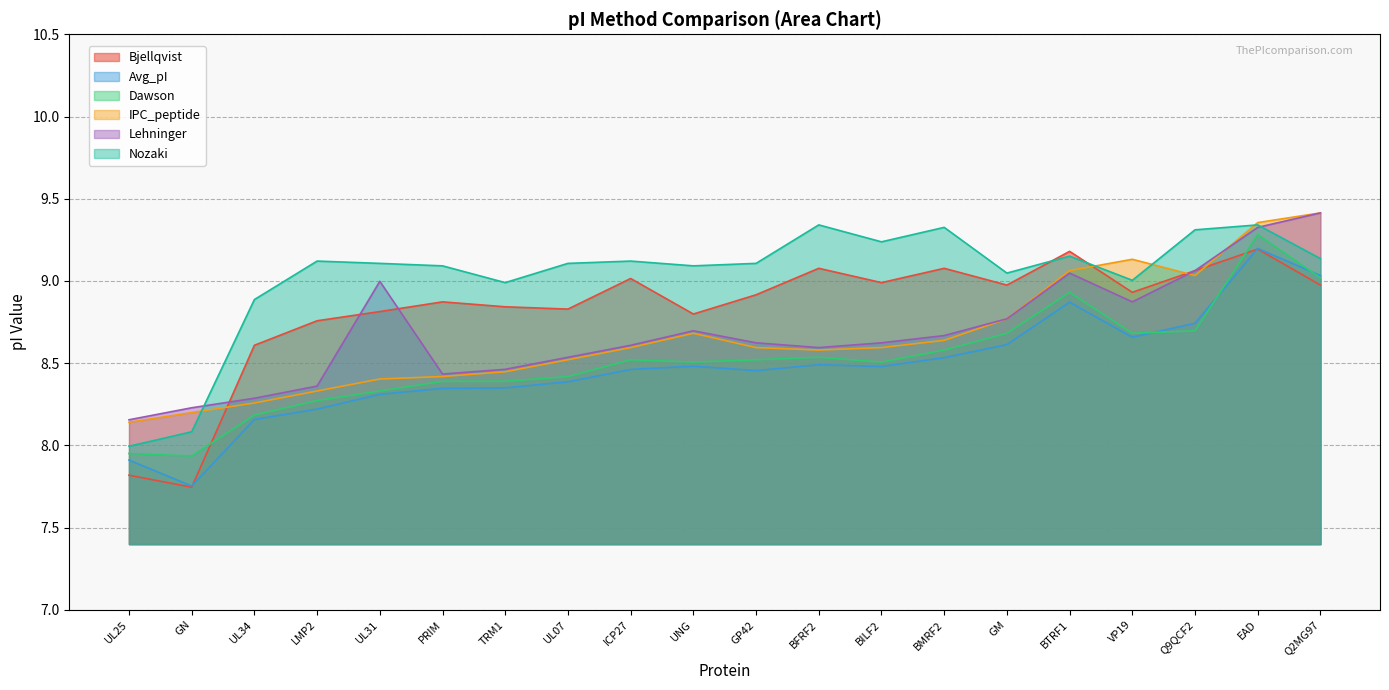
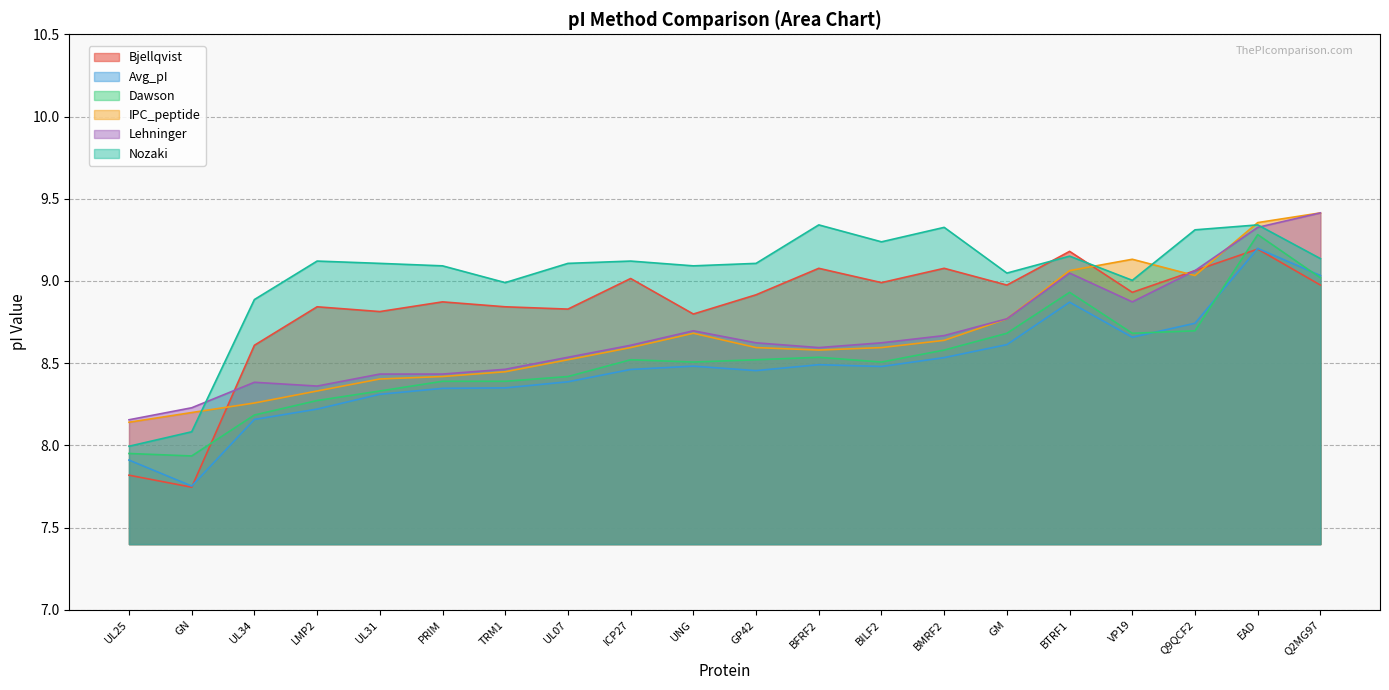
Lehninger, UL34: 8.29 -> 8.38
Bjellqvist, LMP2: 8.76 -> 8.84
Lehninger, UL31: 9.00 -> 8.43
